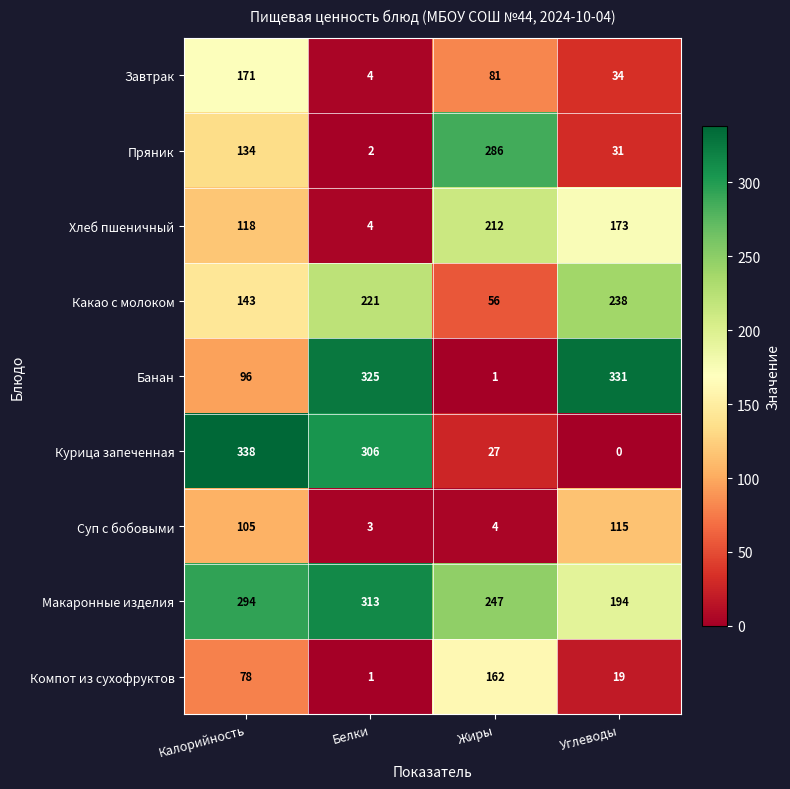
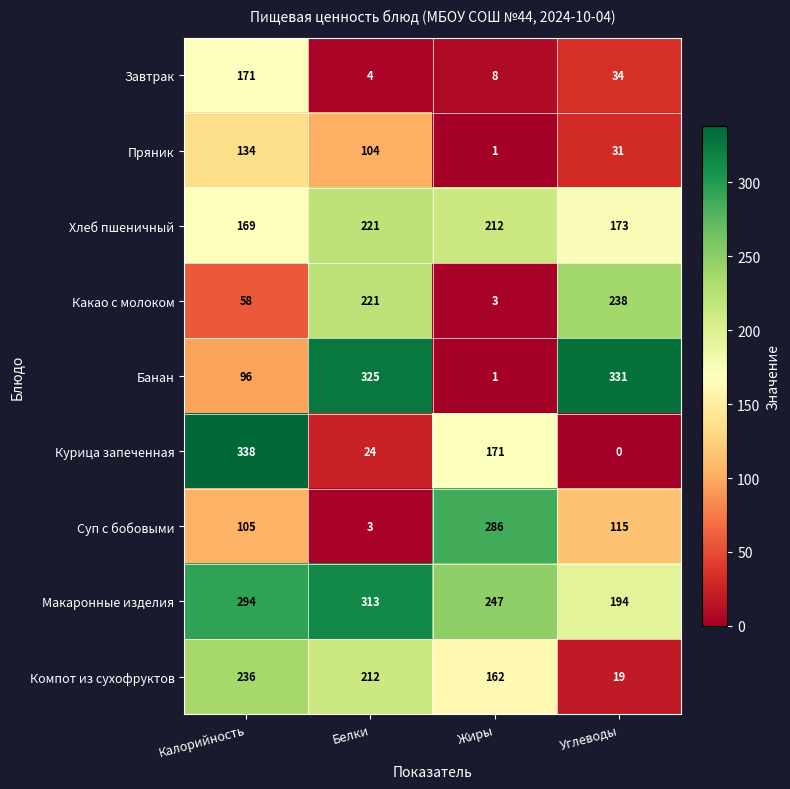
Завтрак, Жиры: 81 -> 8
Пряник, Белки: 2 -> 104
Пряник, Жиры: 286 -> 1
Хлеб пшеничный, Калорийность: 118 -> 169
Хлеб пшеничный, Белки: 4 -> 221
Какао с молоком, Калорийность: 143 -> 58
Какао с молоком, Жиры: 56 -> 3
Курица запеченная, Белки: 306 -> 24
Курица запеченная, Жиры: 27 -> 171
Суп с бобовыми, Жиры: 4 -> 286
Компот из сухофруктов, Калорийность: 78 -> 236
Компот из сухофруктов, Белки: 1 -> 212
